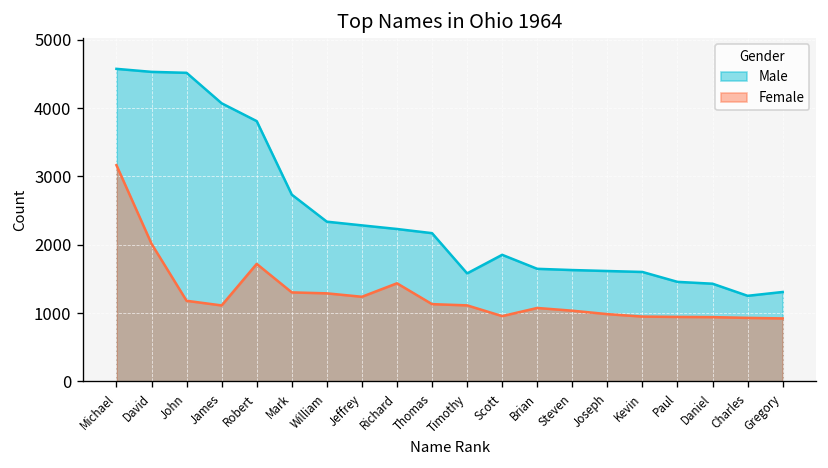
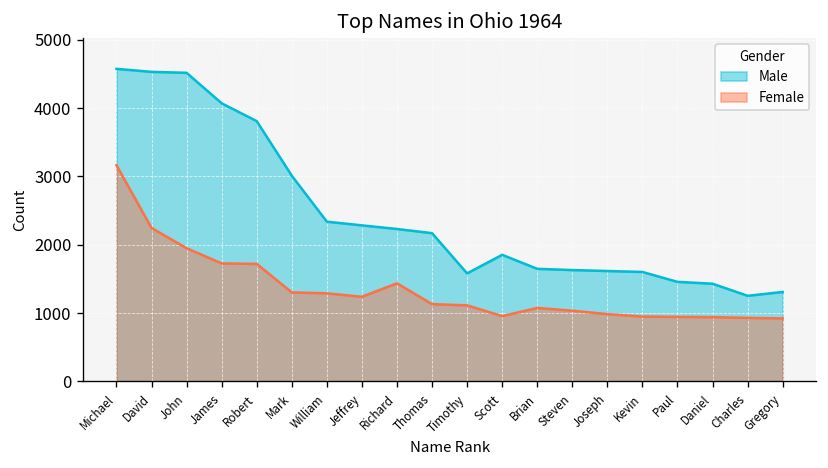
Female, David: 2000 -> 2200
Female, John: 1200 -> 1900
Female, James: 1100 -> 1700
Male, Mark: 2700 -> 3000
